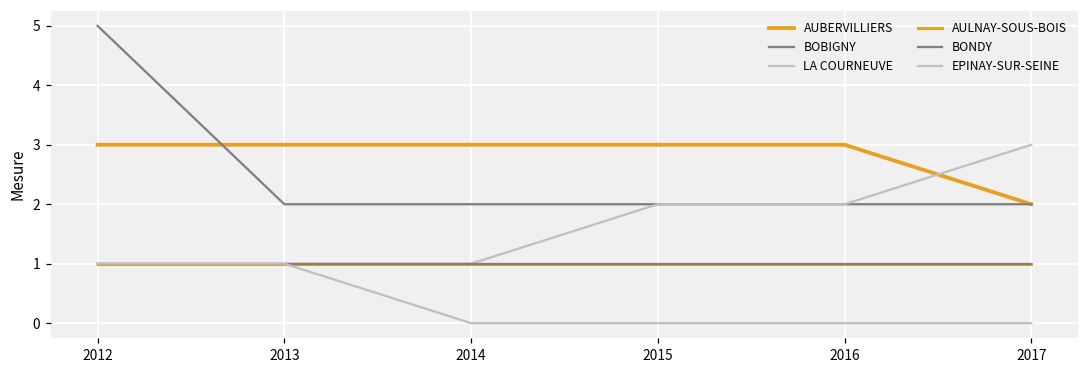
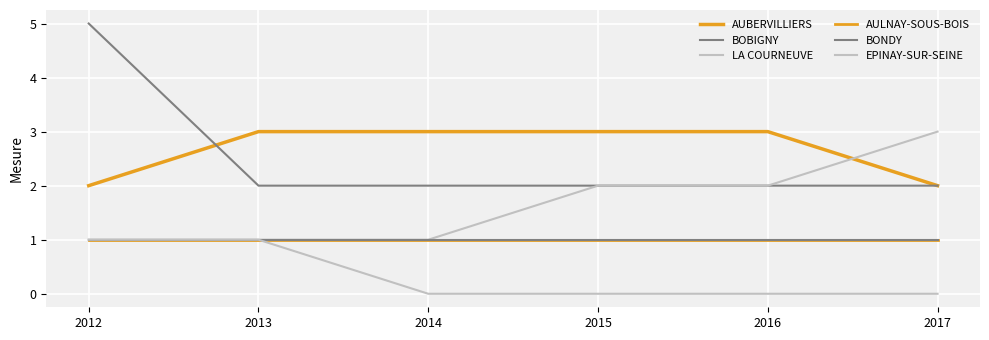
AUBERVILLIERS, 2012: 3 -> 2
